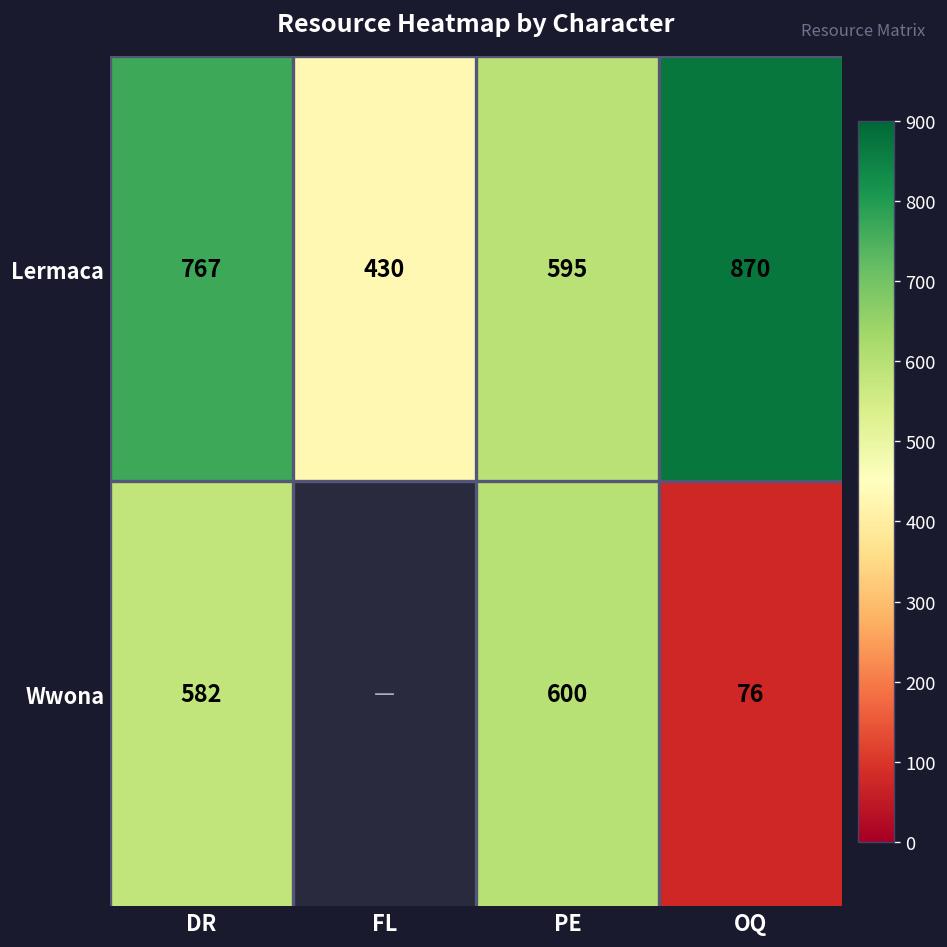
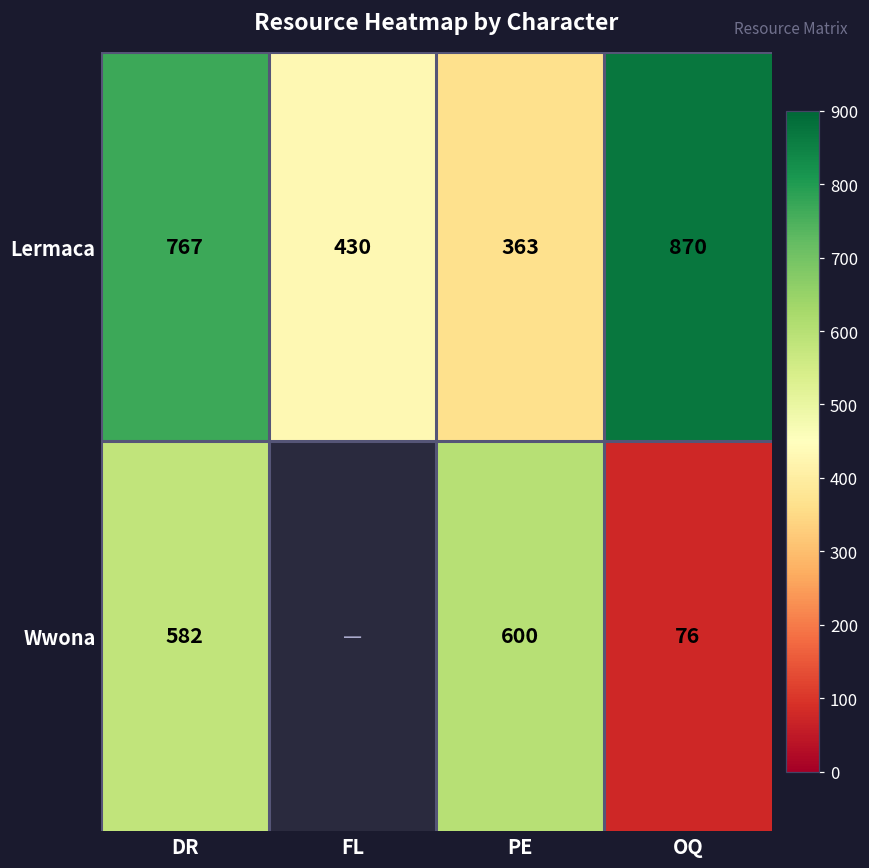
Lermaca, PE: 595 -> 363
